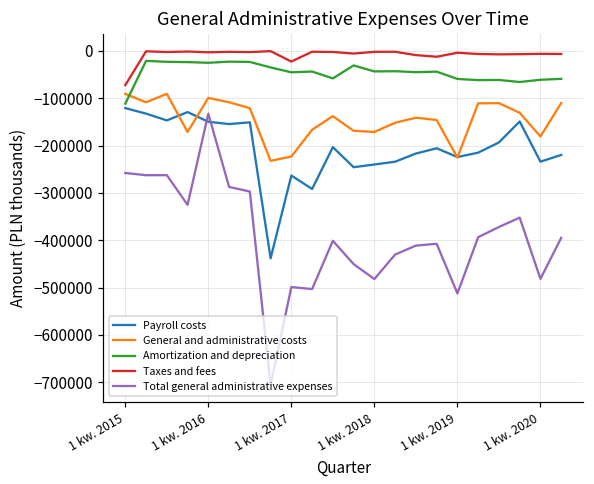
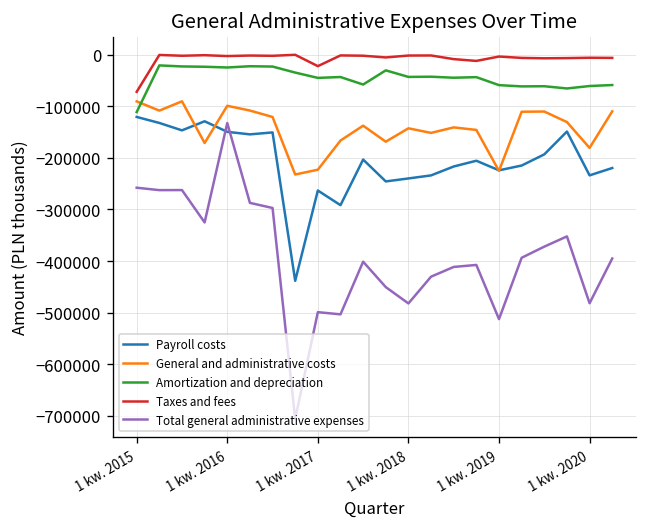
General and administrative costs, 1 kw. 2018: -170000 -> -140000
